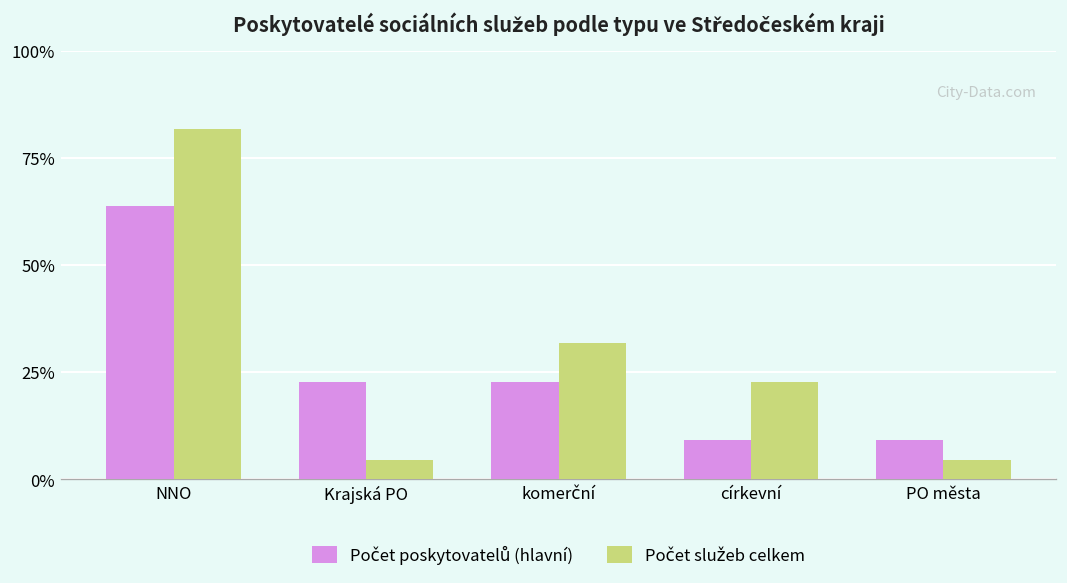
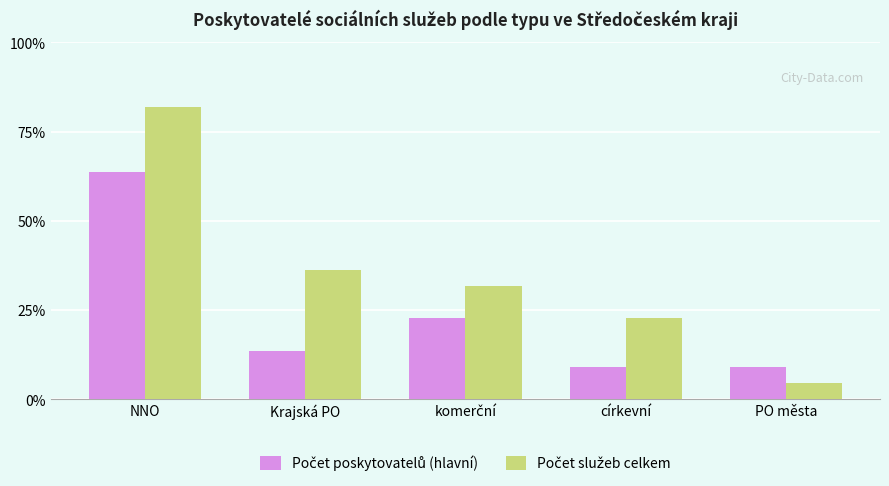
Počet poskytovatelů (hlavní), Krajská PO: 23% -> 14%
Počet služeb celkem, Krajská PO: 5% -> 36%
